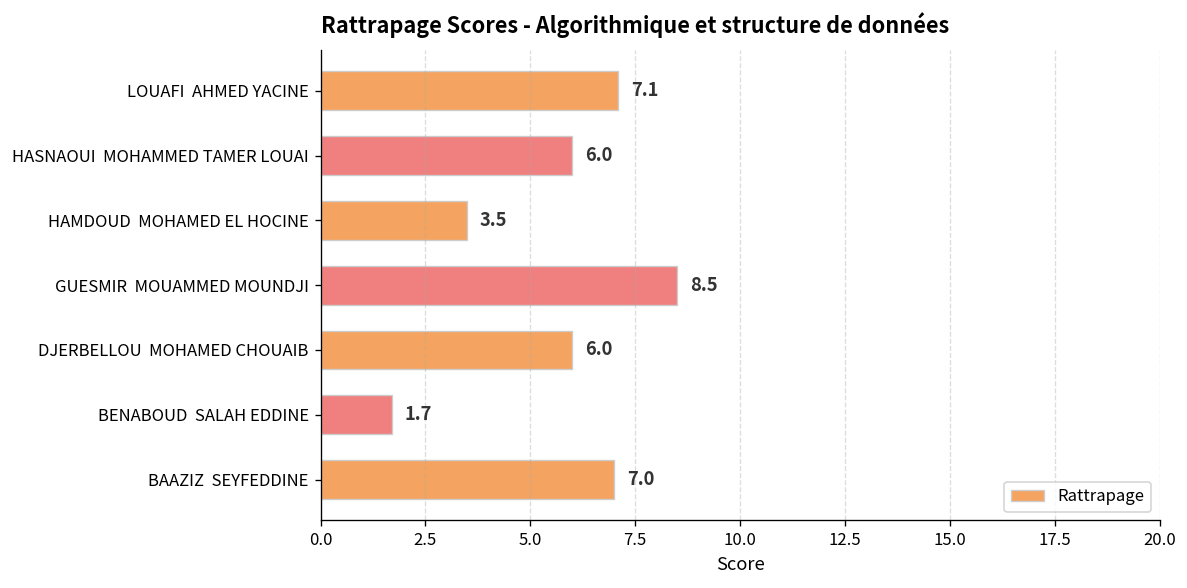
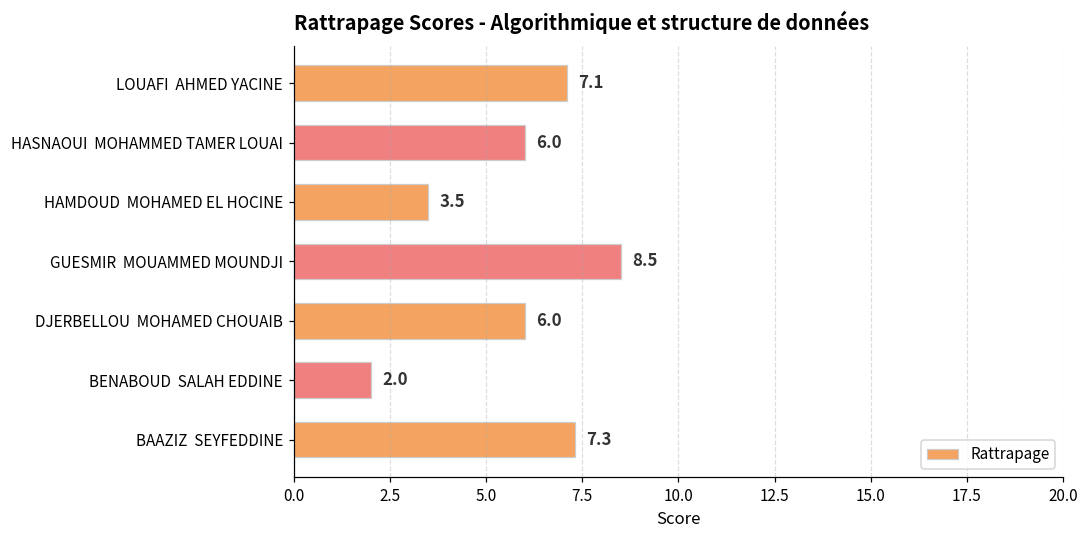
BENABOUD SALAH EDDINE: 1.7 -> 2.0
BAAZIZ SEYFEDDINE: 7.0 -> 7.3
